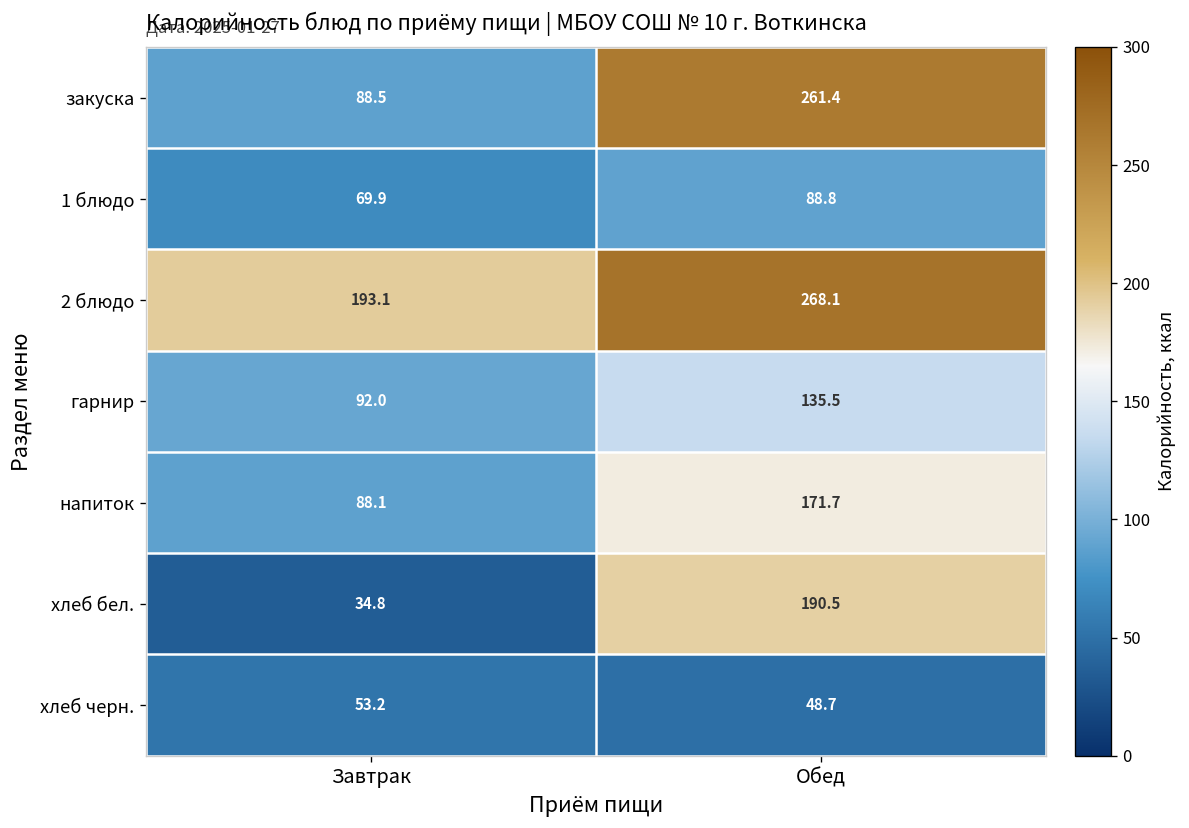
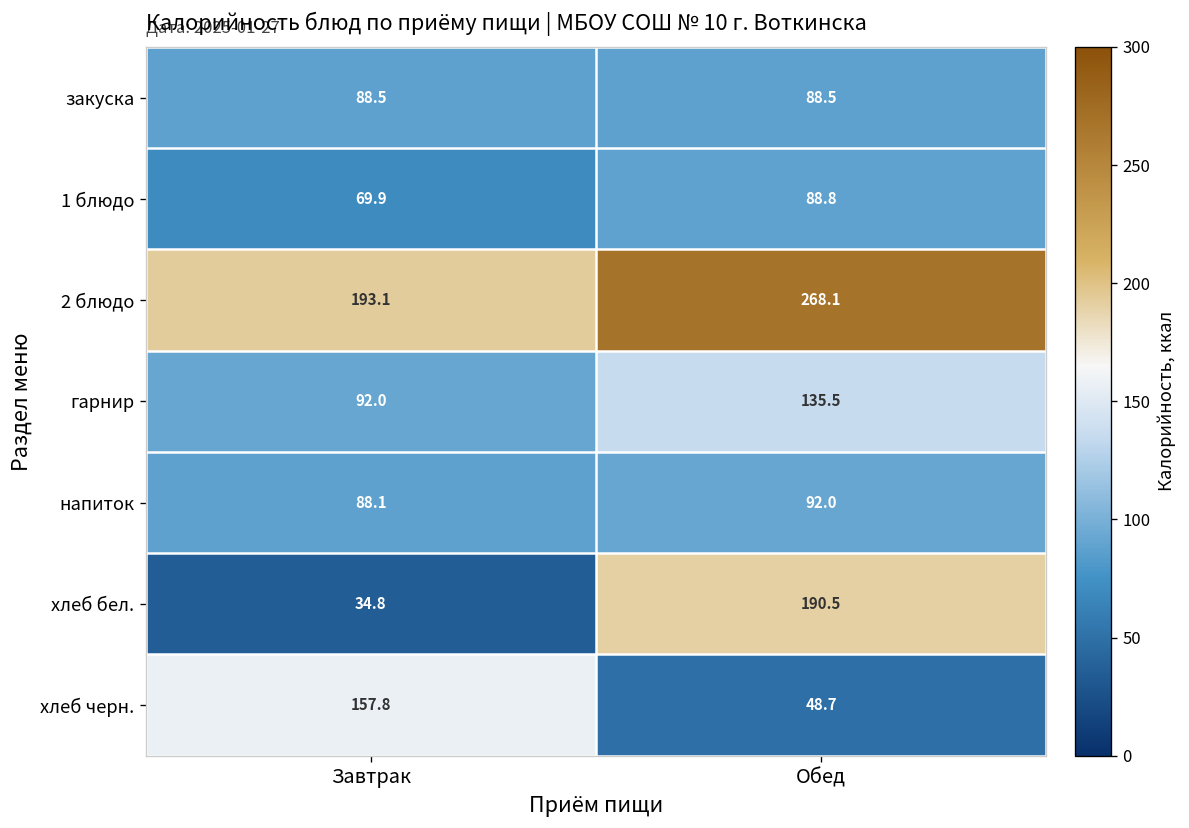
закуска, Обед: 261.4 -> 88.5
напиток, Обед: 171.7 -> 92.0
хлеб черн., Завтрак: 53.2 -> 157.8
